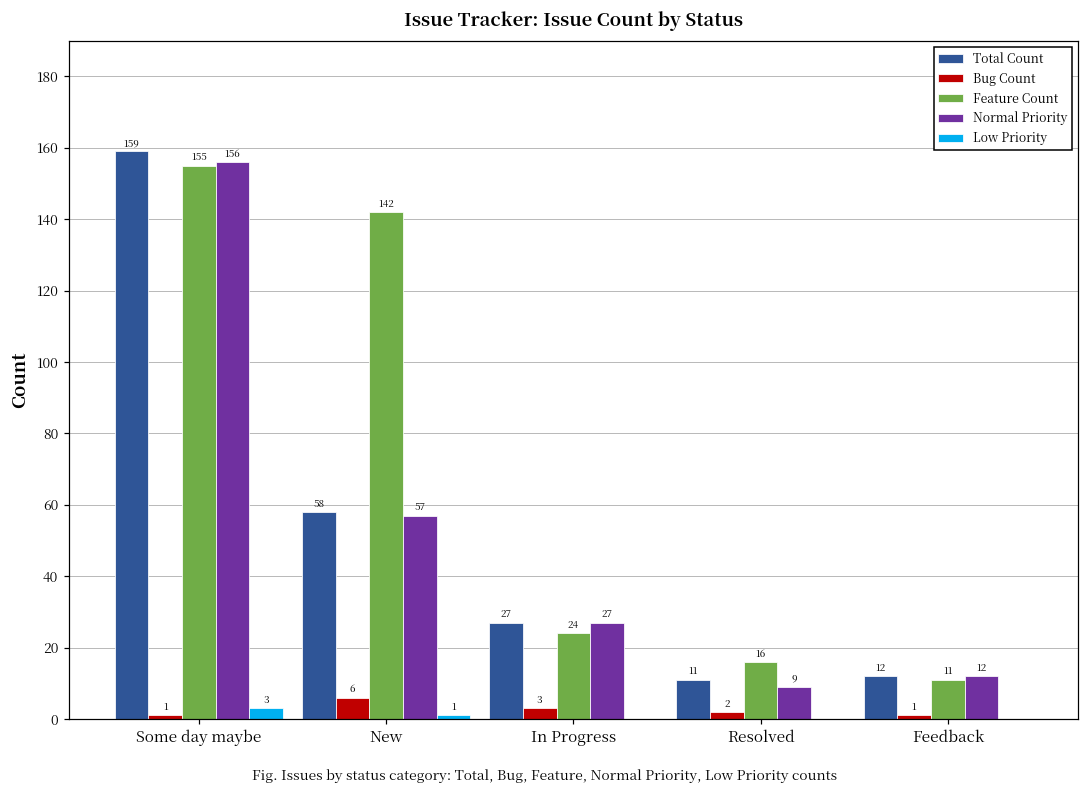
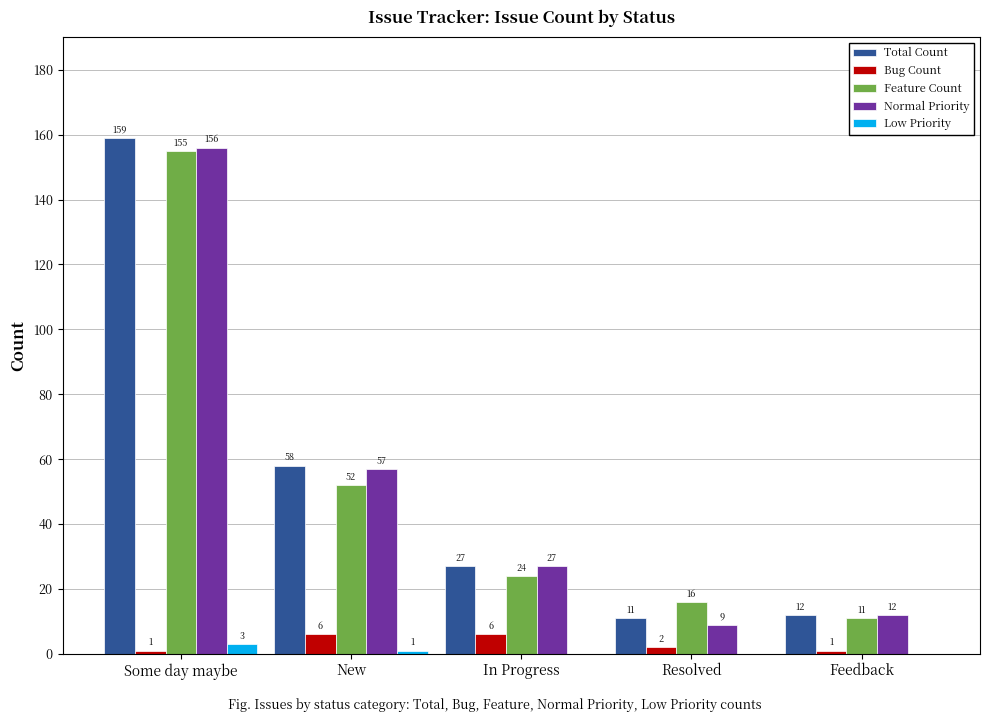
Feature Count, New: 142 -> 52
Bug Count, In Progress: 3 -> 6
